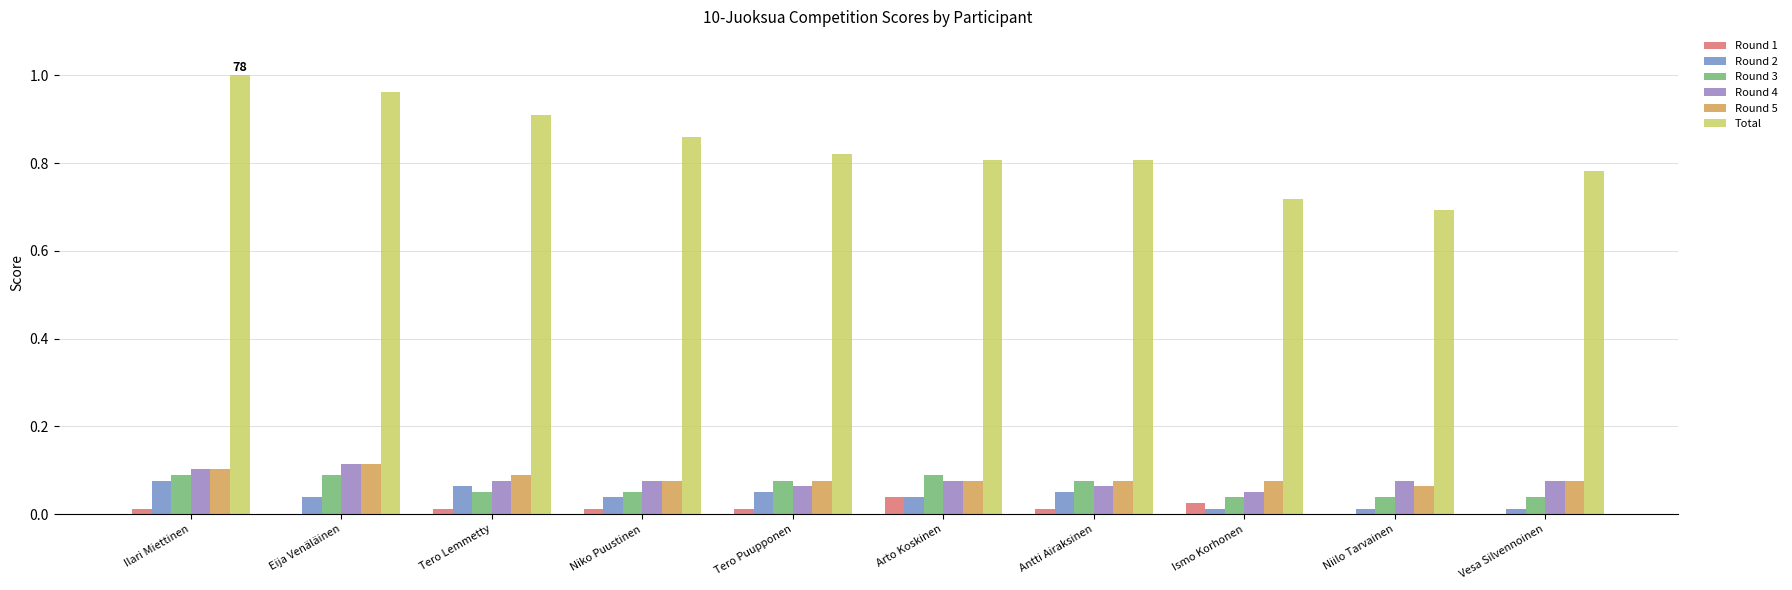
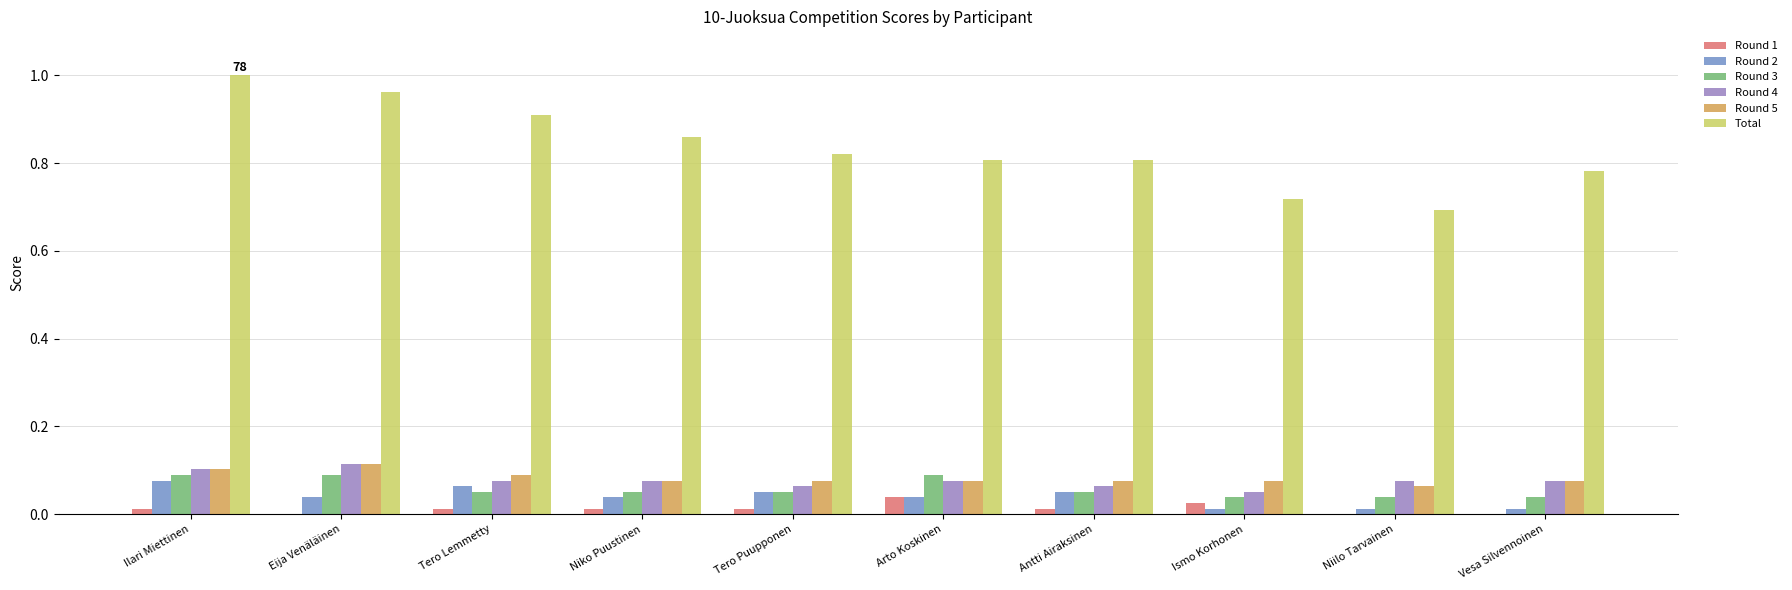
Round 3, Tero Puupponen: 0.08 -> 0.05
Round 3, Antti Airaksinen: 0.08 -> 0.05
